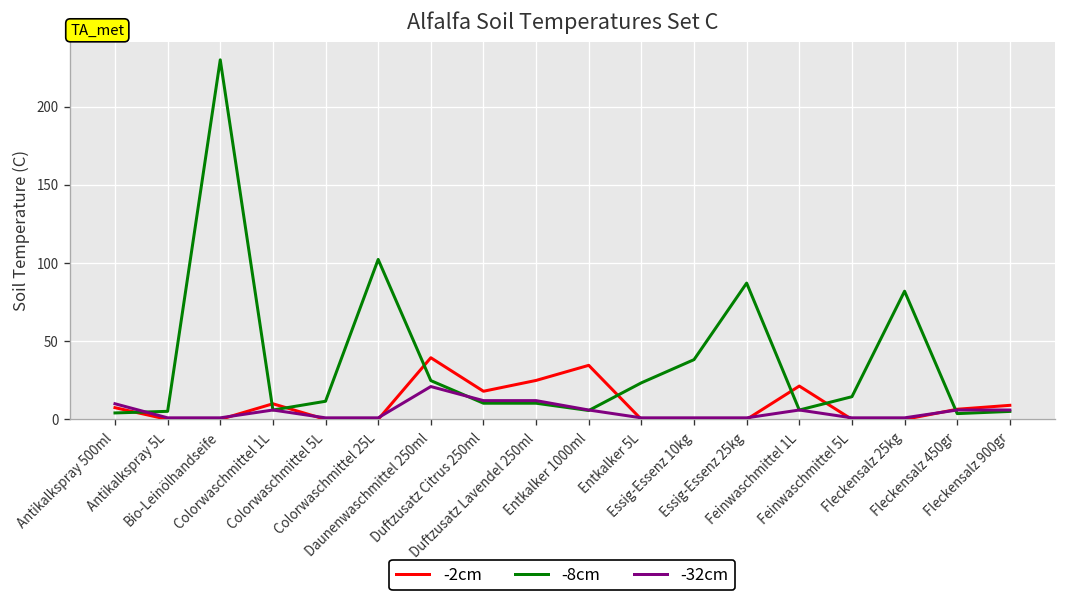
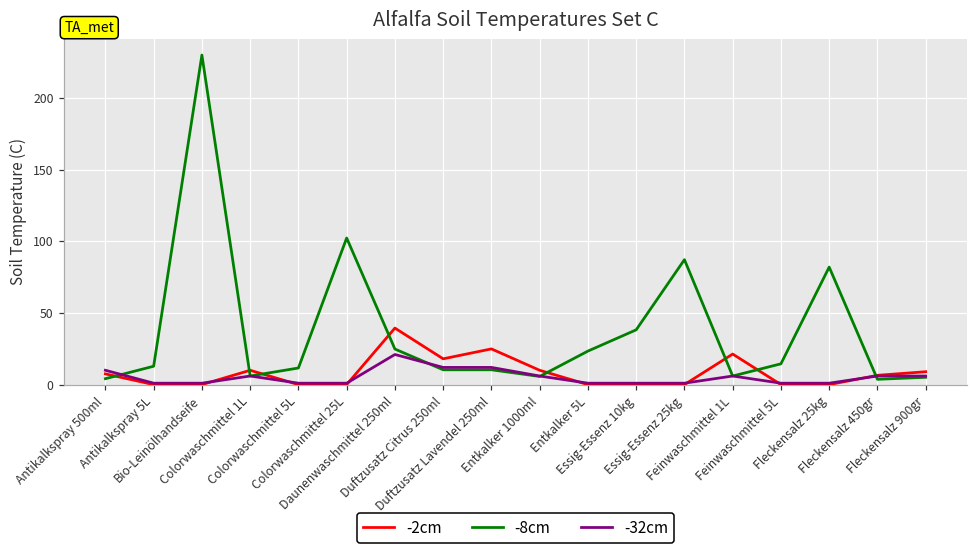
-8cm, Antikalkspray 5L: 5 -> 13
-2cm, Entkalker 1000ml: 35 -> 10
